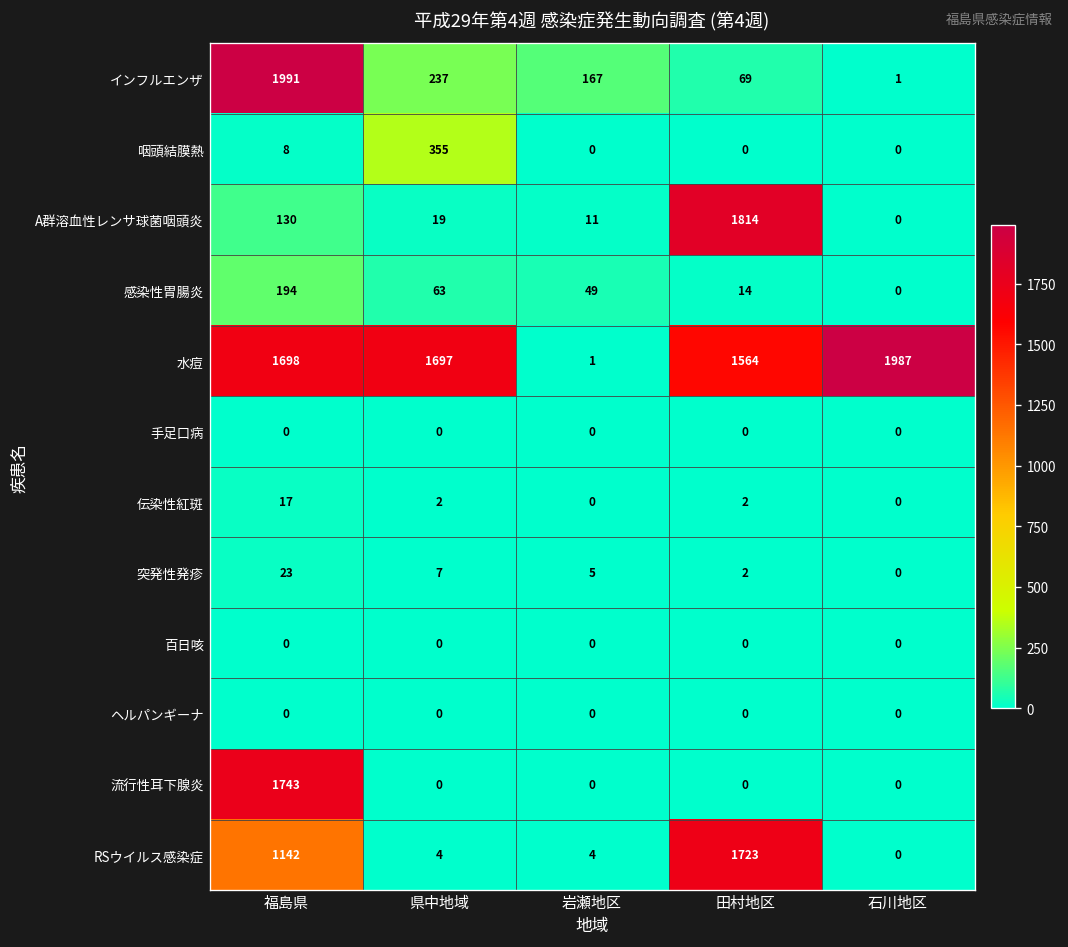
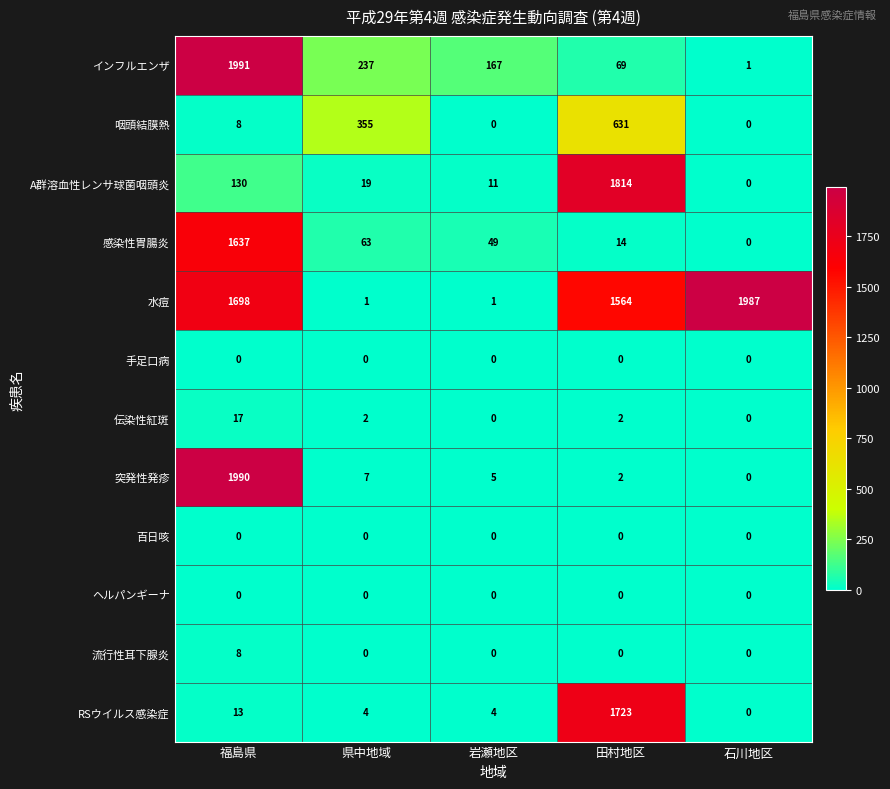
咽頭結膜熱, 田村地区: 0 -> 631
感染性胃腸炎, 福島県: 194 -> 1637
水痘, 県中地域: 1697 -> 1
突発性発疹, 福島県: 23 -> 1990
流行性耳下腺炎, 福島県: 1743 -> 8
RSウイルス感染症, 福島県: 1142 -> 13
